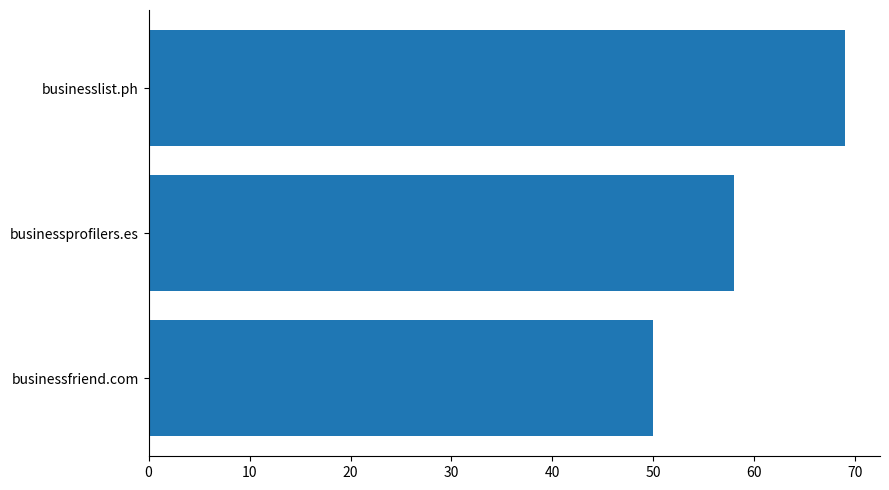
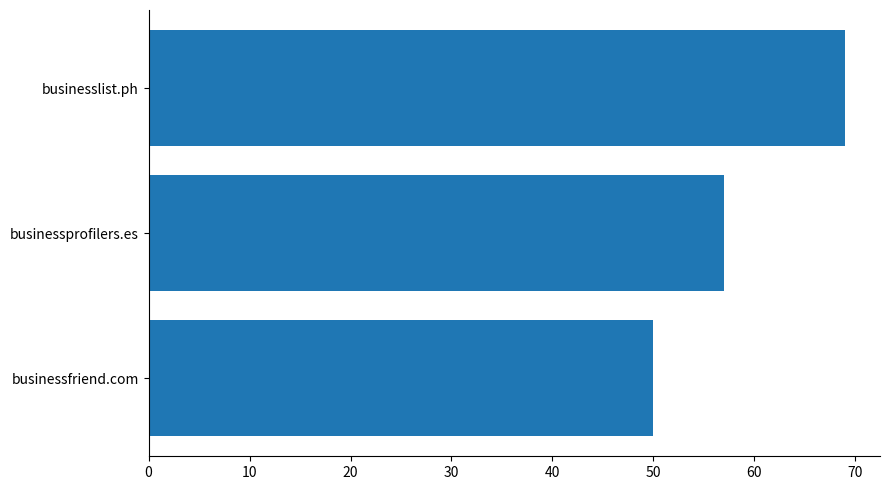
businessprofilers.es: 58 -> 57
